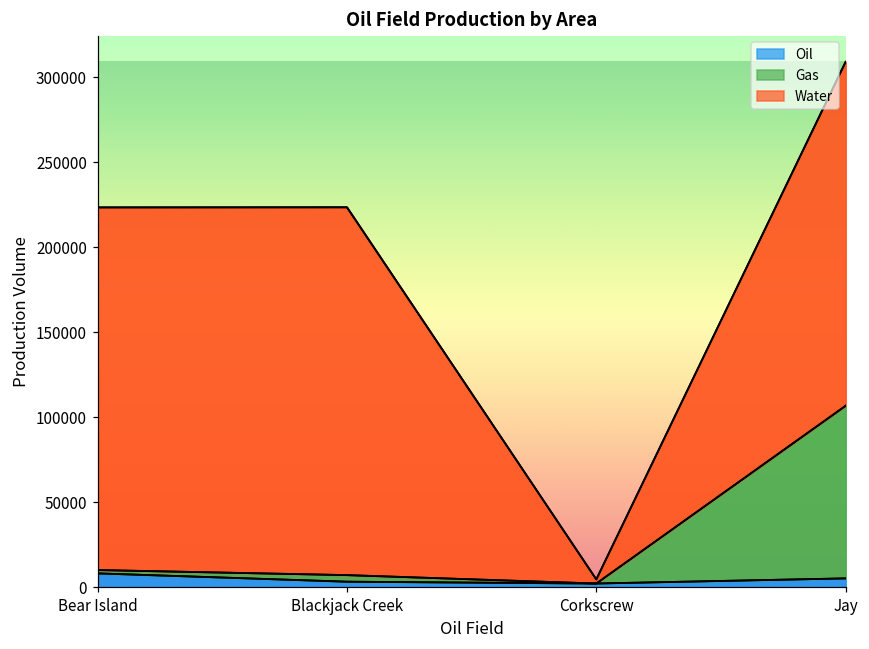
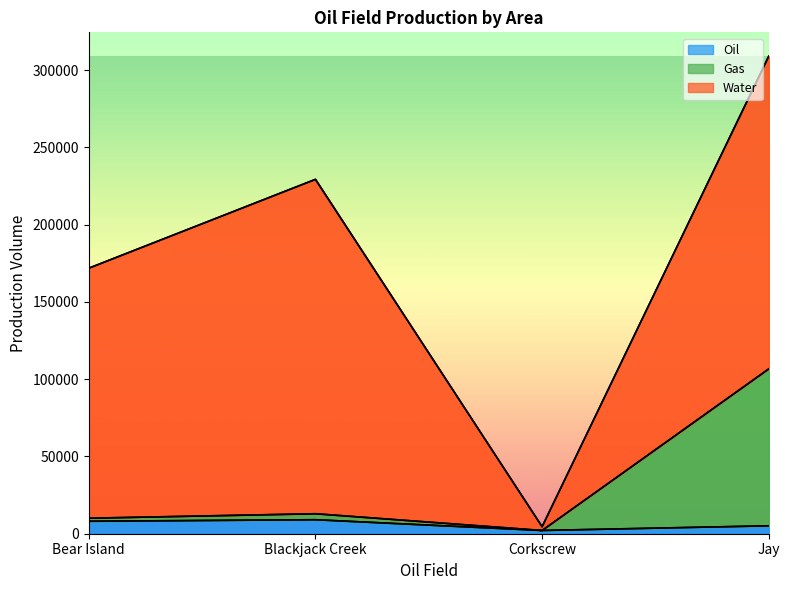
Water, Bear Island: 213000 -> 162000
Oil, Blackjack Creek: 3000 -> 9000
